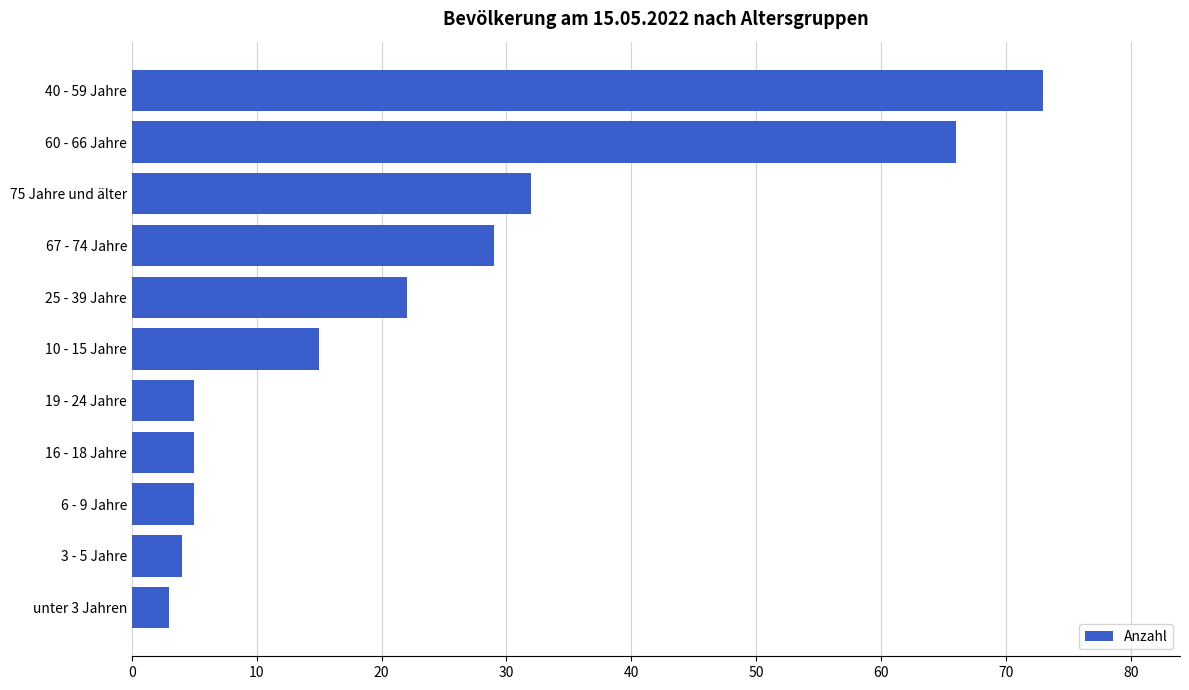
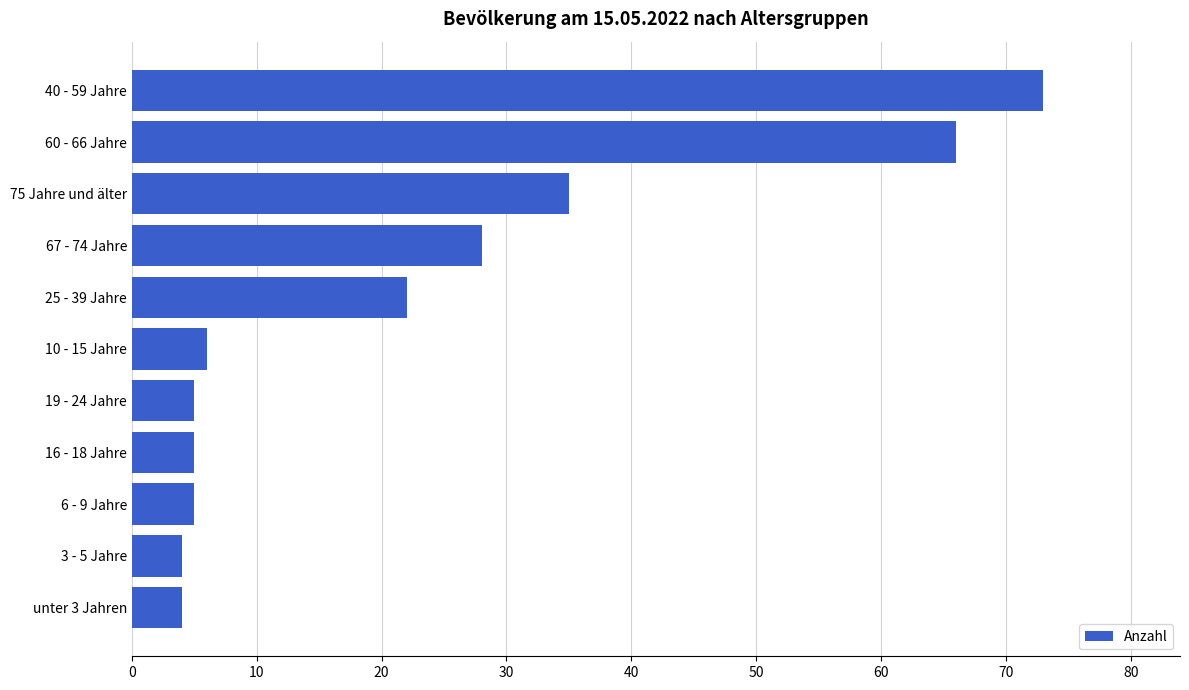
75 Jahre und älter: 32 -> 35
67 - 74 Jahre: 29 -> 28
10 - 15 Jahre: 15 -> 6
unter 3 Jahren: 3 -> 4
